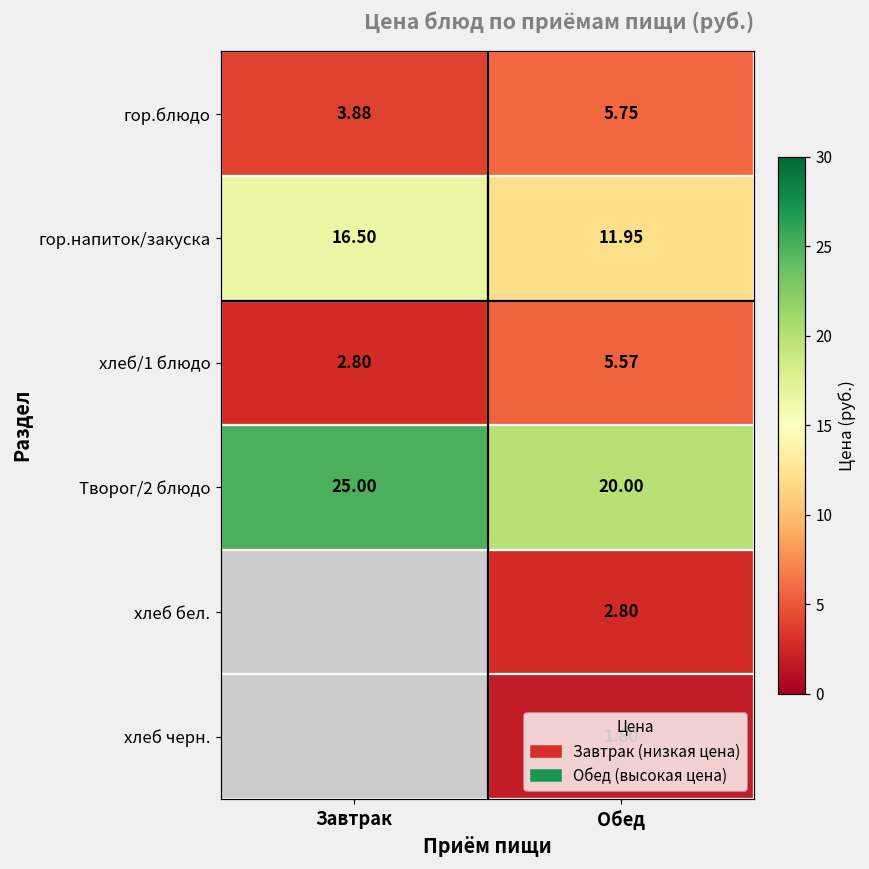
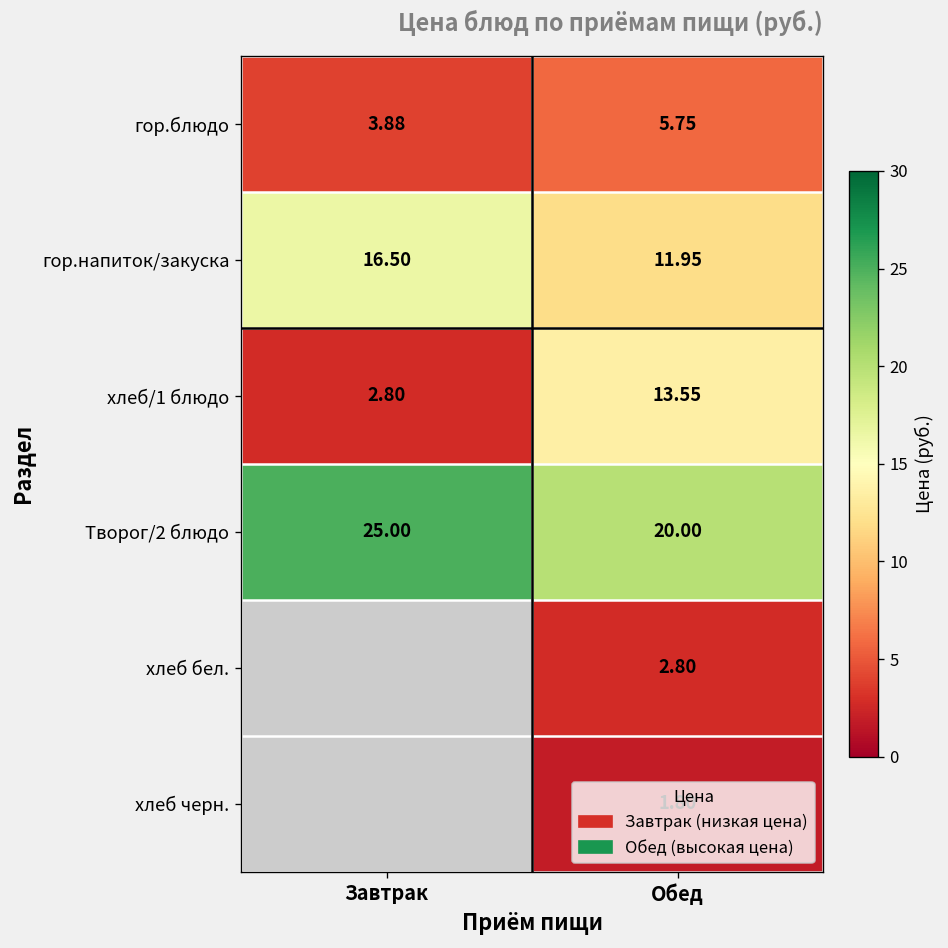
хлеб/1 блюдо, Обед: 5.57 -> 13.55
